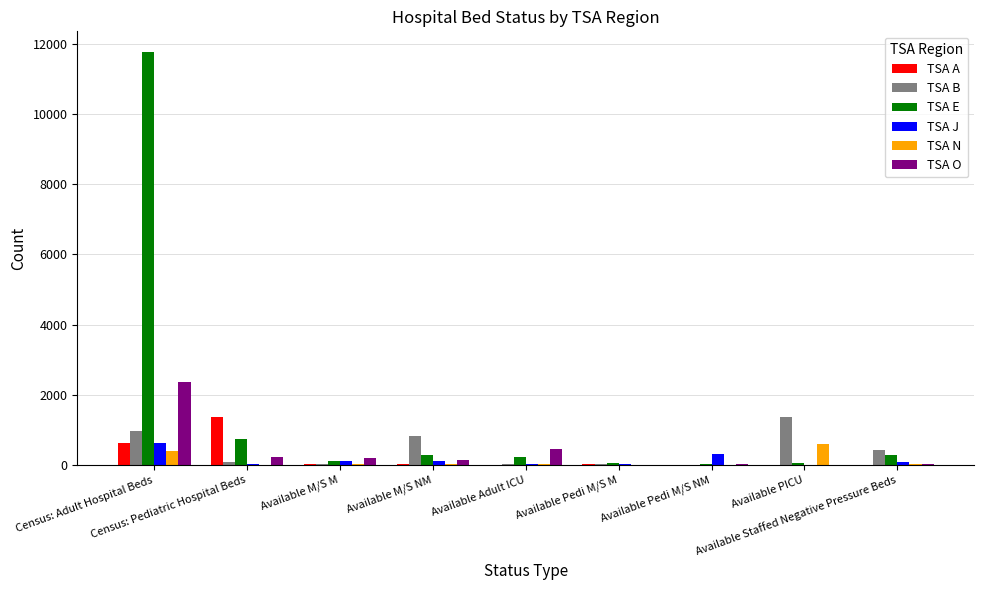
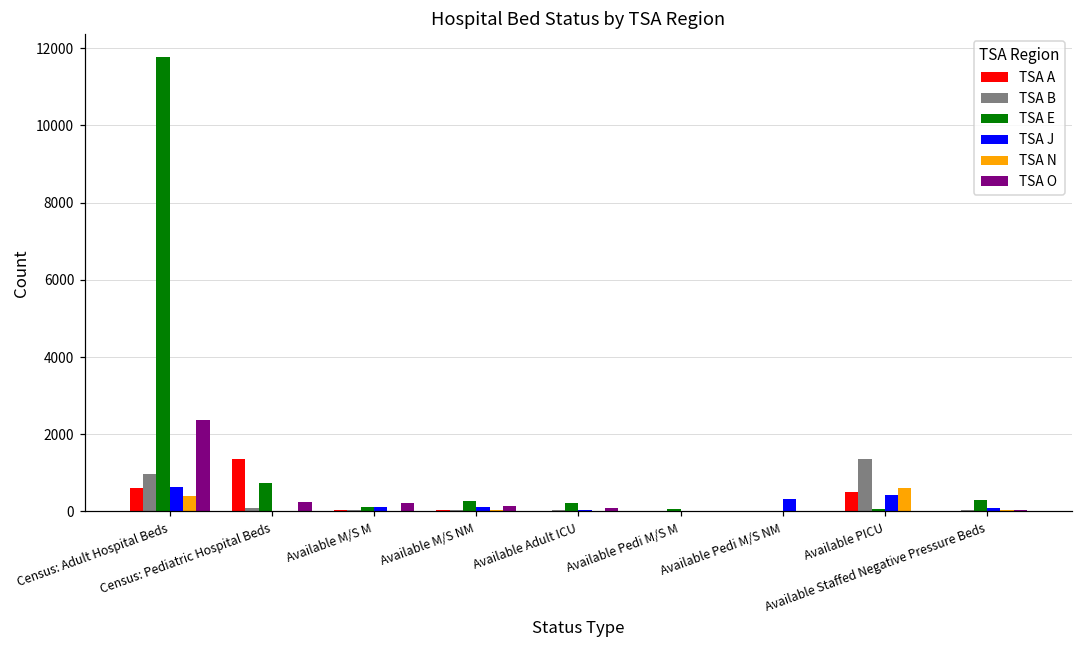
TSA B, Available M/S NM: 800 -> 0
TSA O, Available Adult ICU: 400 -> 100
TSA A, Available PICU: 0 -> 500
TSA J, Available PICU: 0 -> 400
TSA B, Available Staffed Negative Pressure Beds: 400 -> 0
